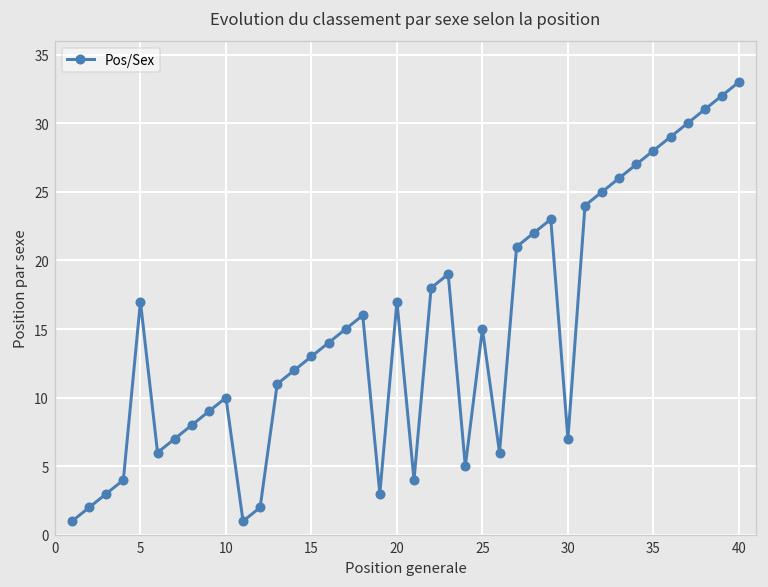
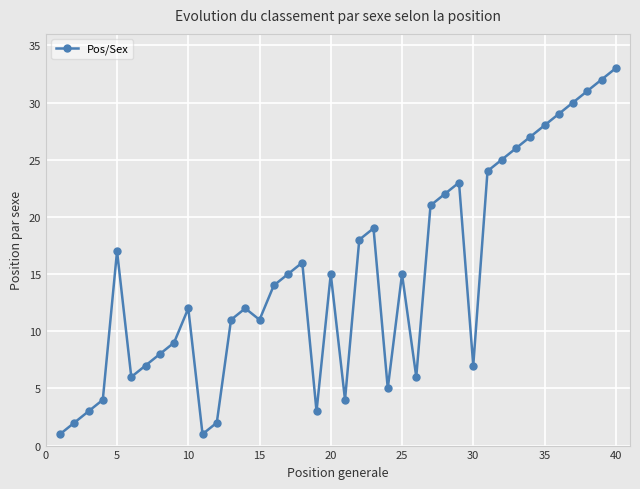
10: 10 -> 12
15: 13 -> 11
20: 17 -> 15
